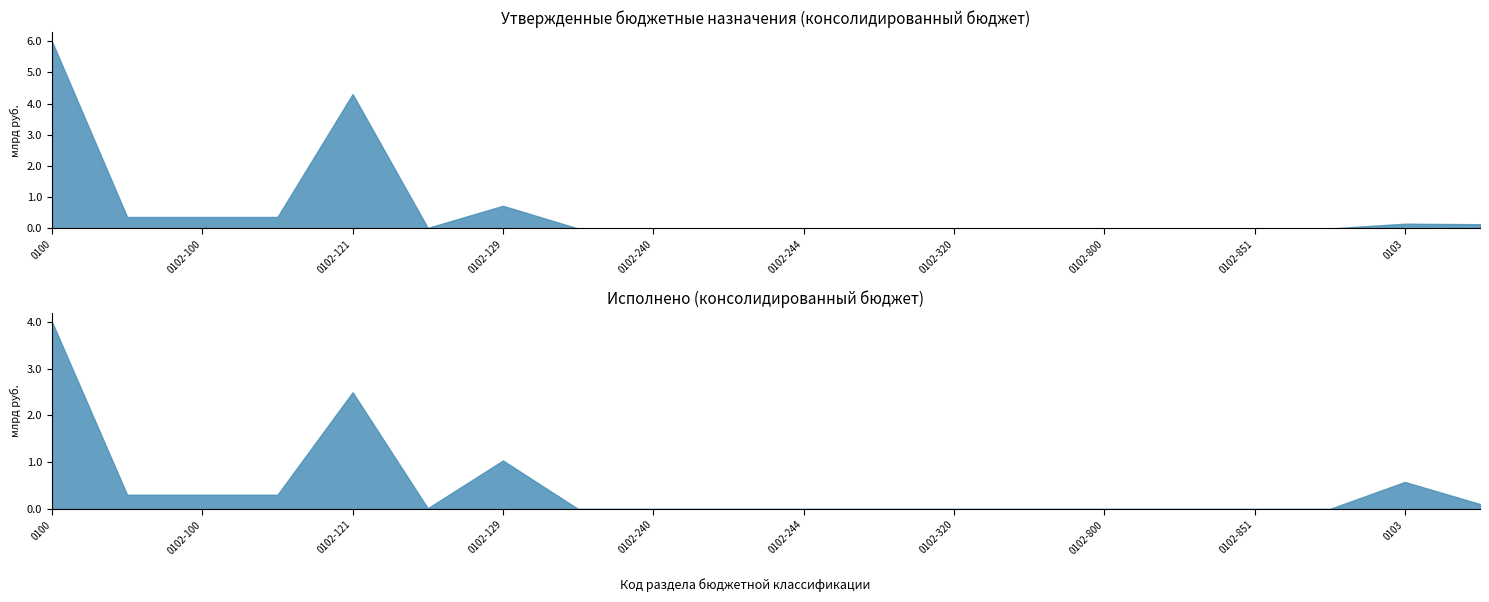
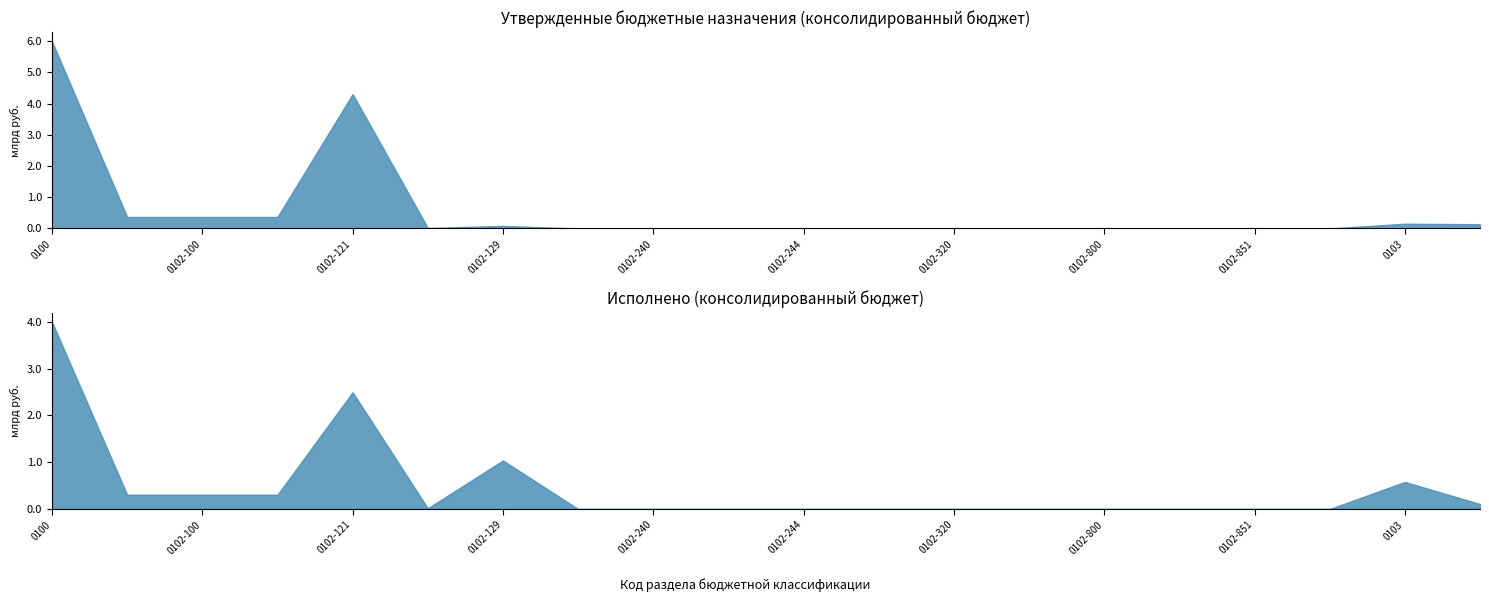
Утвержденные бюджетные назначения (консолидированный бюджет), 0102-129: 0.7 -> 0.1
